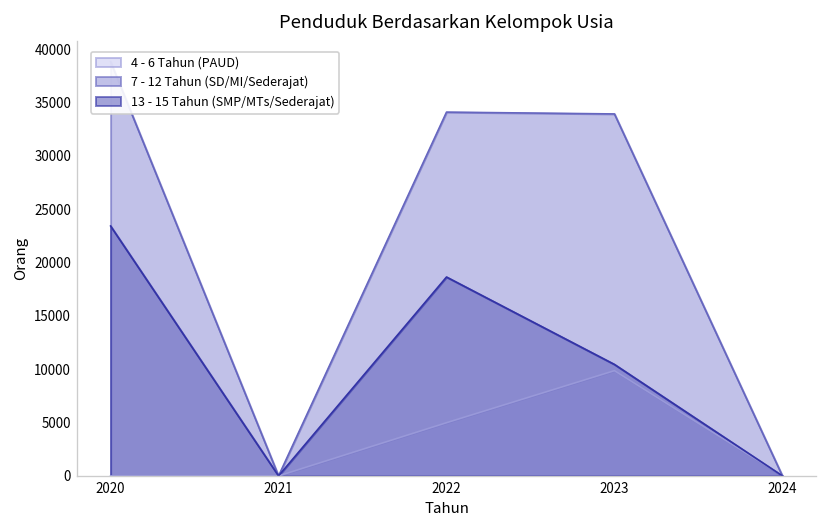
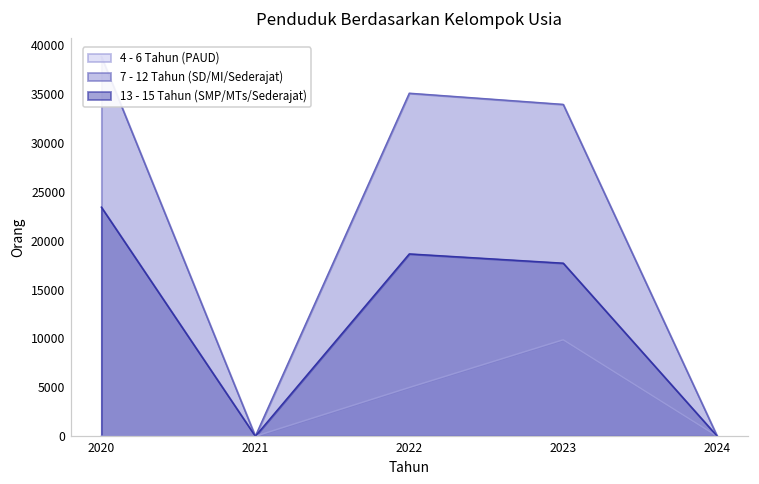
7 - 12 Tahun (SD/MI/Sederajat), 2022: 34000 -> 35000
13 - 15 Tahun (SMP/MTs/Sederajat), 2023: 10000 -> 18000
